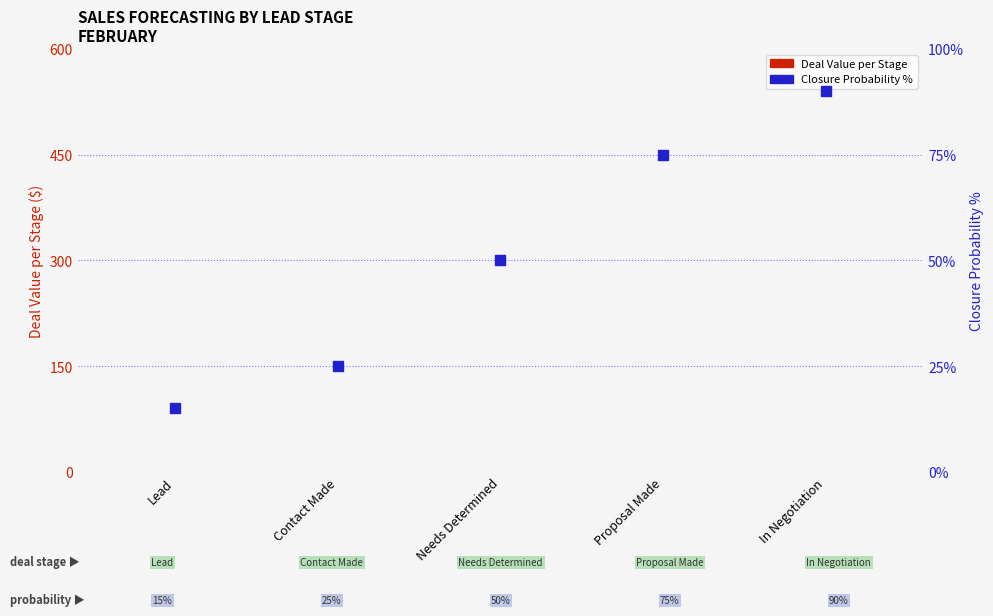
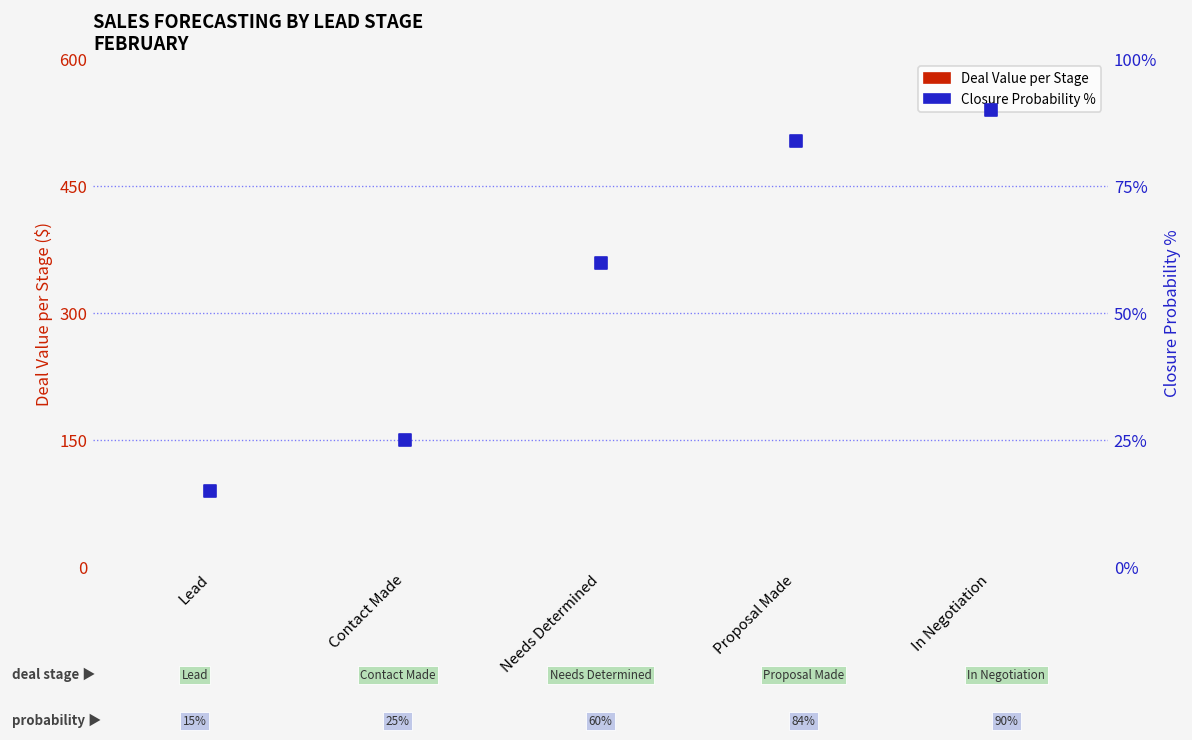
Closure Probability %, Needs Determined: 50% -> 60%
Closure Probability %, Proposal Made: 75% -> 84%
